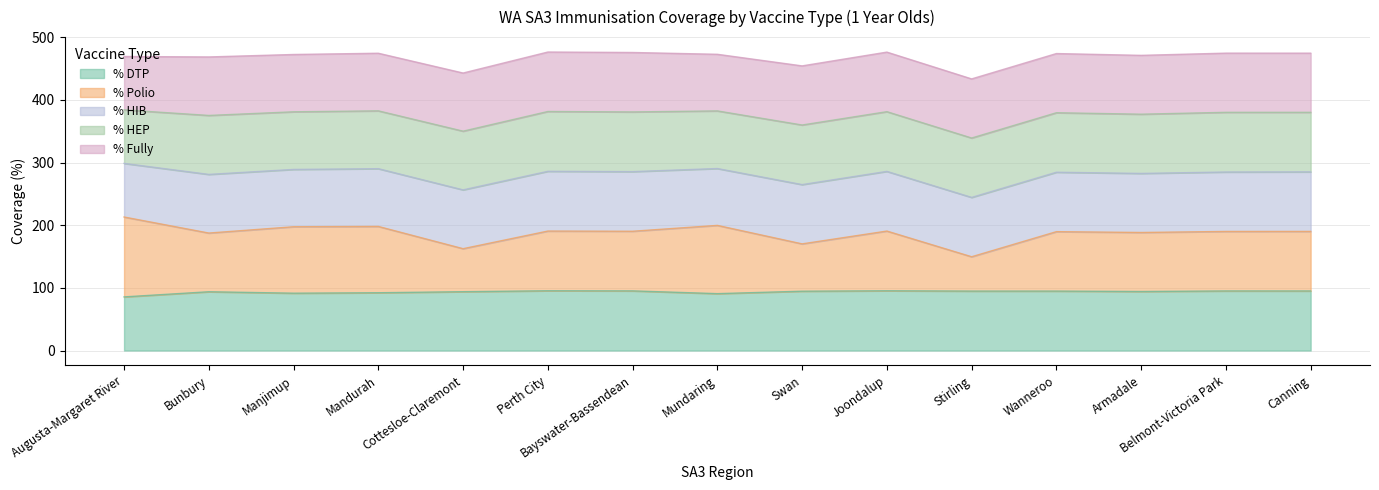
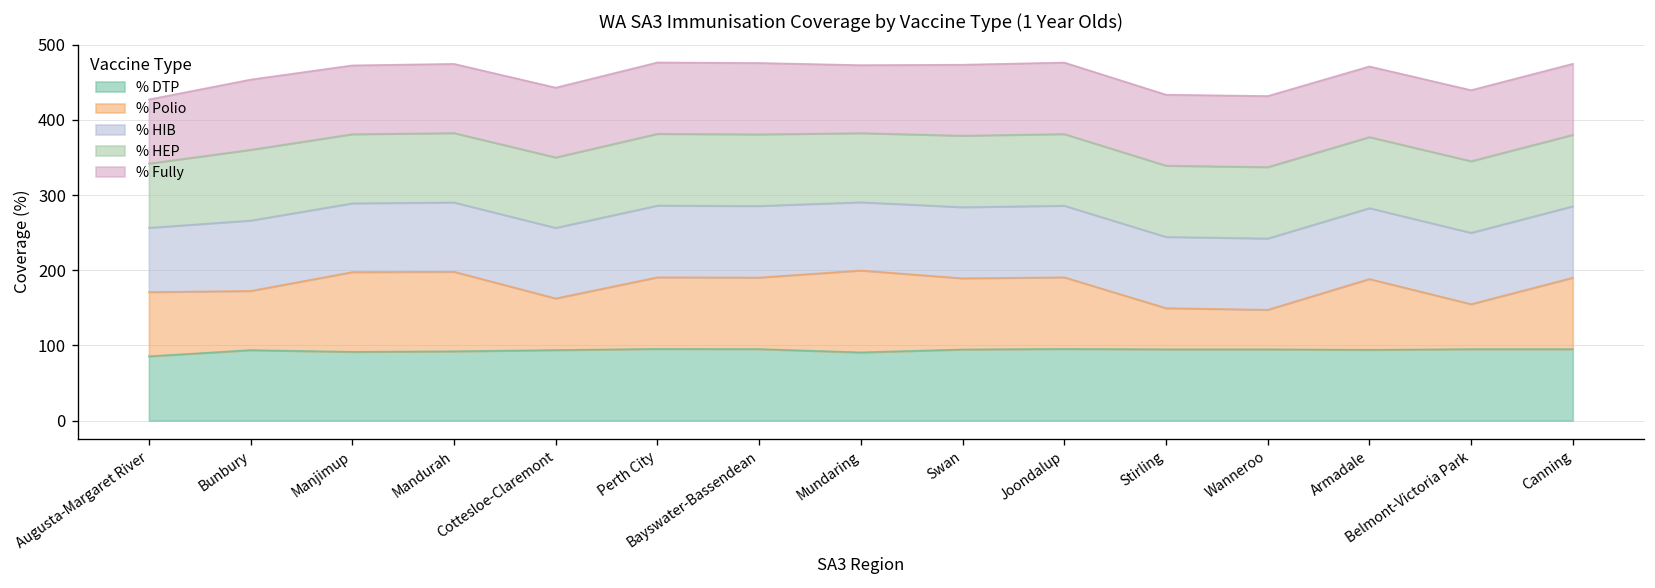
% Polio, Augusta-Margaret River: 130 -> 90
% Polio, Bunbury: 90 -> 80
% Polio, Swan: 80 -> 90
% Polio, Wanneroo: 90 -> 50
% Polio, Belmont-Victoria Park: 90 -> 60
